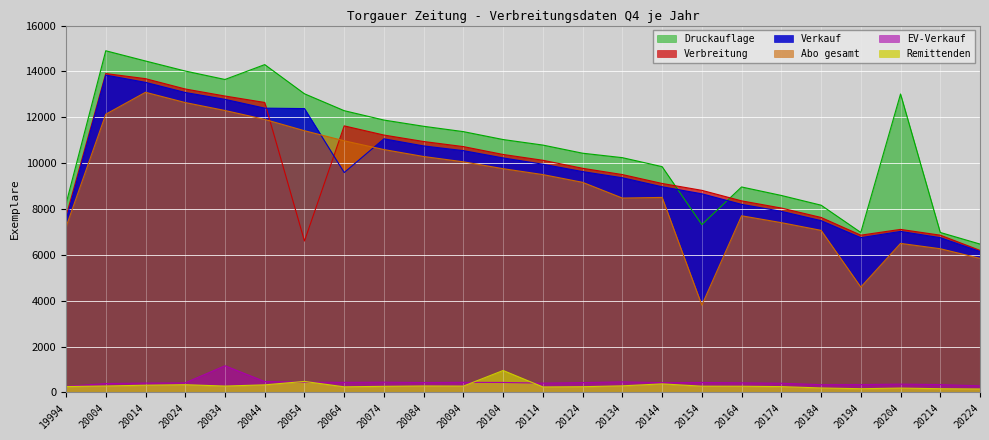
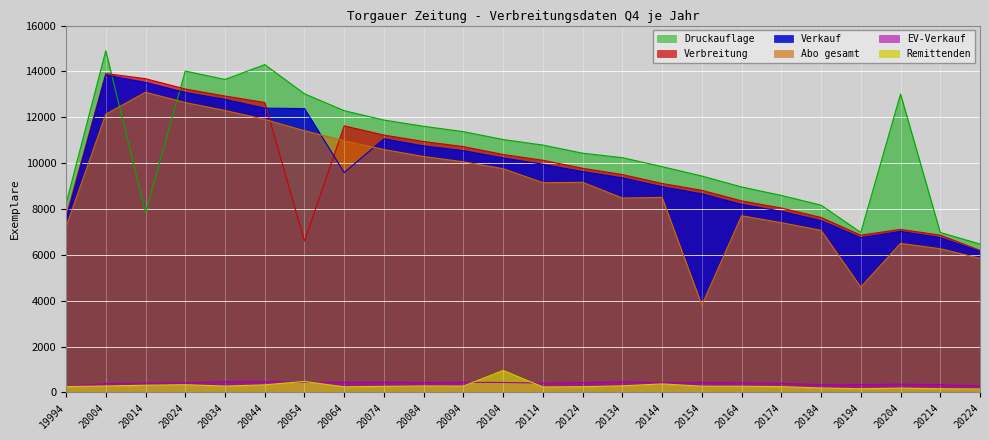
Druckauflage, 20014: 14500 -> 7800
EV-Verkauf, 20034: 1200 -> 500
Abo gesamt, 20114: 9500 -> 9100
Druckauflage, 20154: 7300 -> 9400
